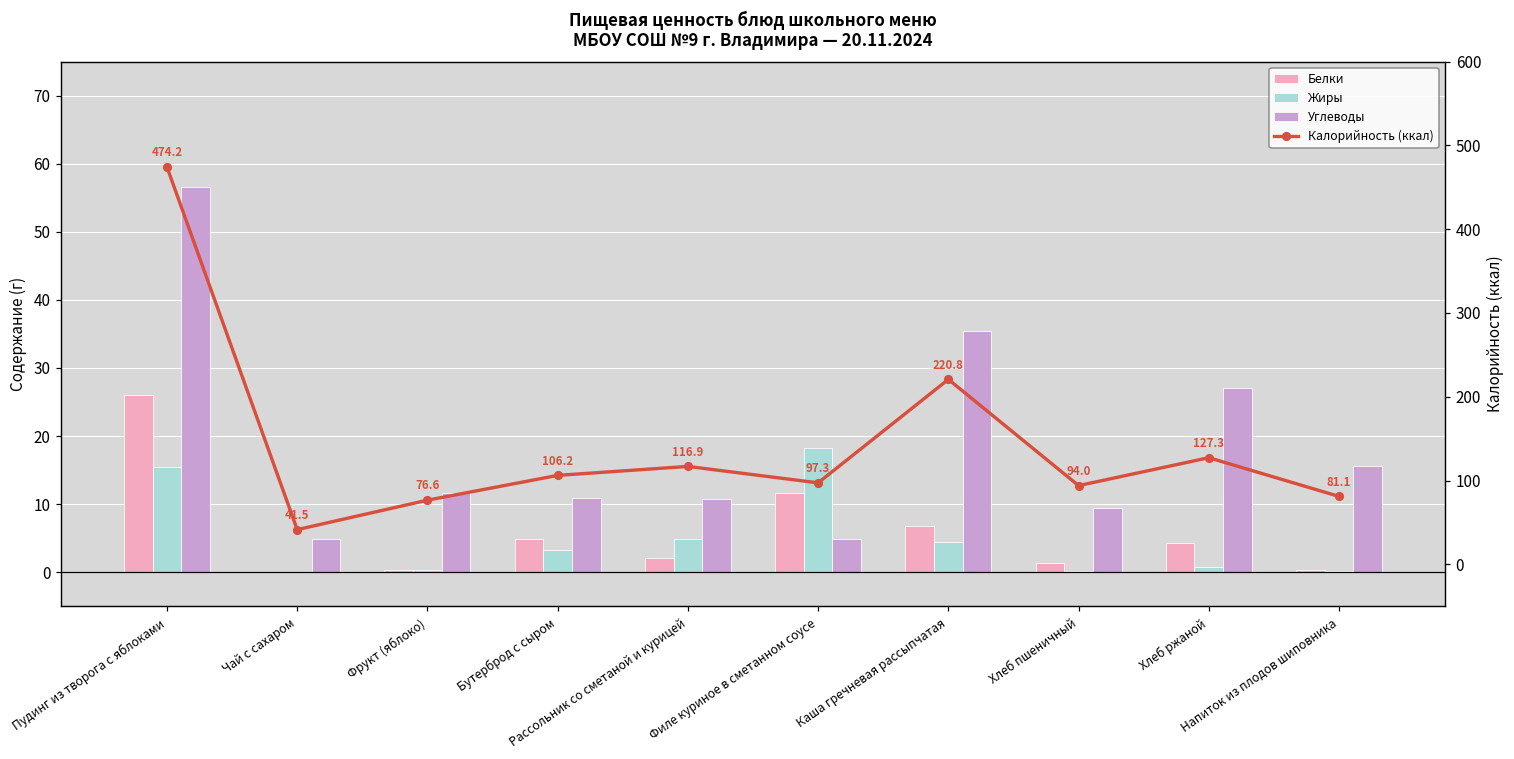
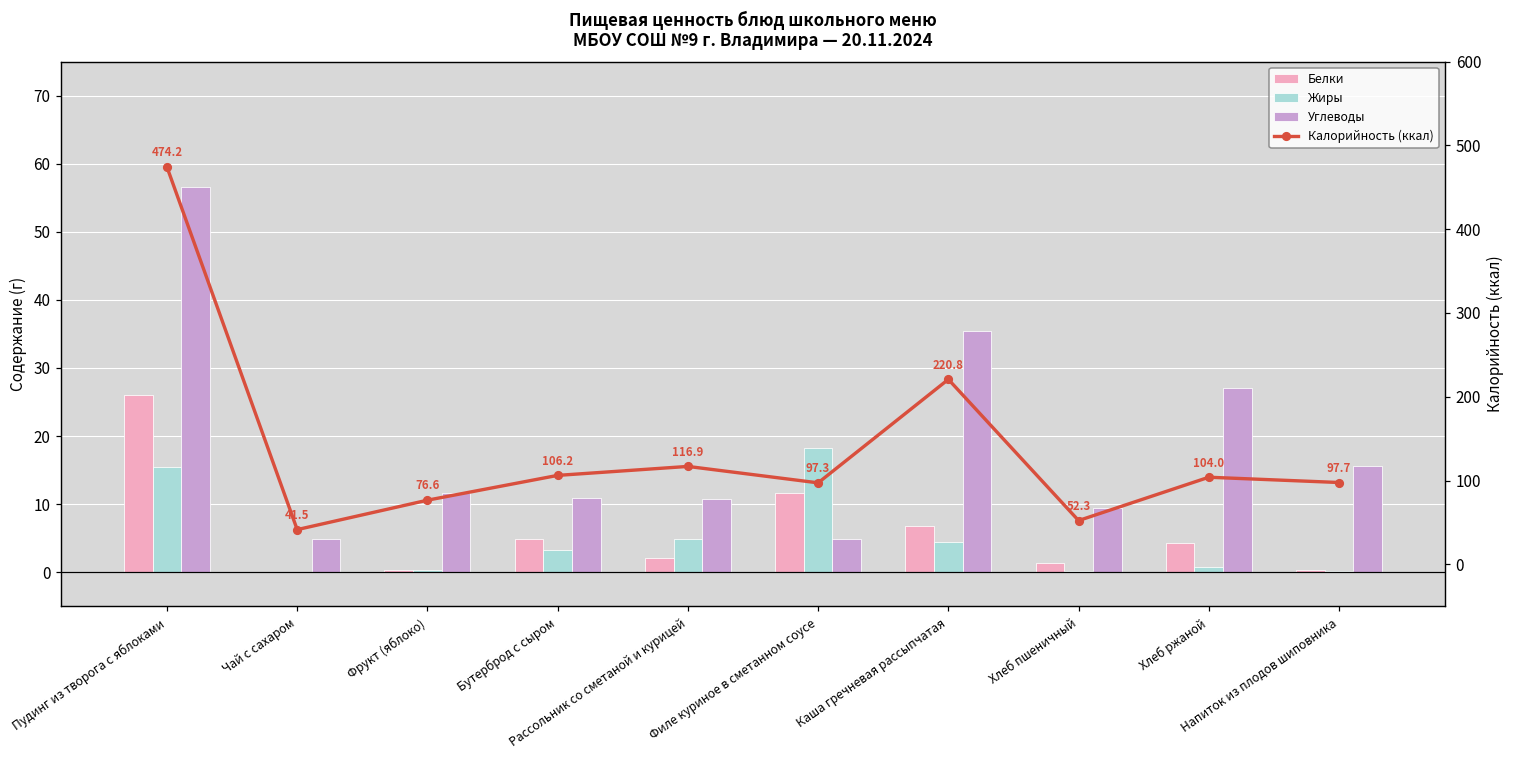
Калорийность (ккал), Хлеб пшеничный: 94.0 -> 52.3
Калорийность (ккал), Хлеб ржаной: 127.3 -> 104.0
Калорийность (ккал), Напиток из плодов шиповника: 81.1 -> 97.7
